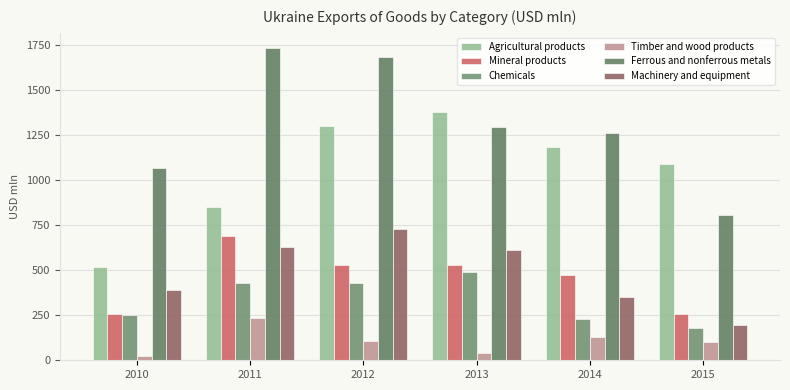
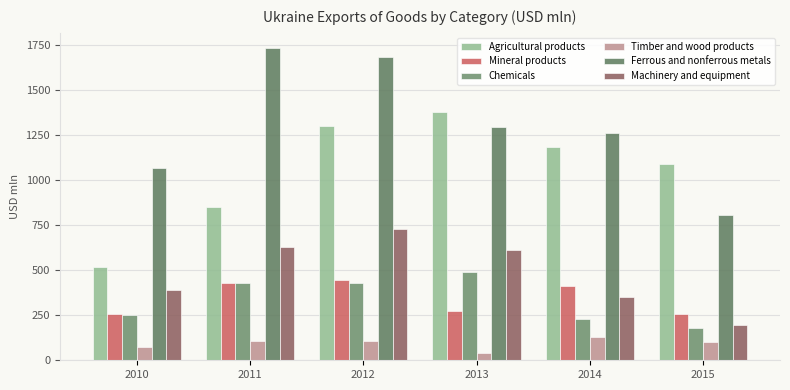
Timber and wood products, 2010: 30 -> 70
Mineral products, 2011: 690 -> 430
Timber and wood products, 2011: 240 -> 110
Mineral products, 2012: 530 -> 440
Mineral products, 2013: 530 -> 280
Mineral products, 2014: 470 -> 410
